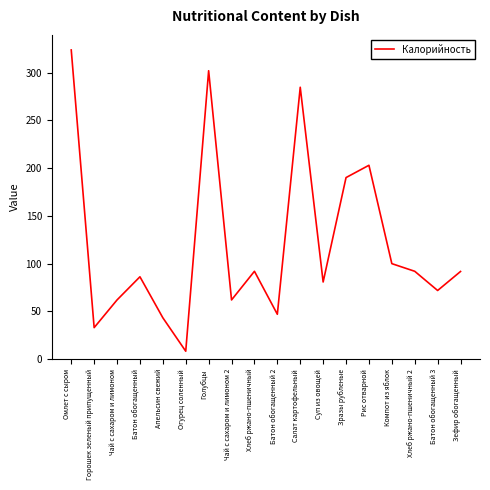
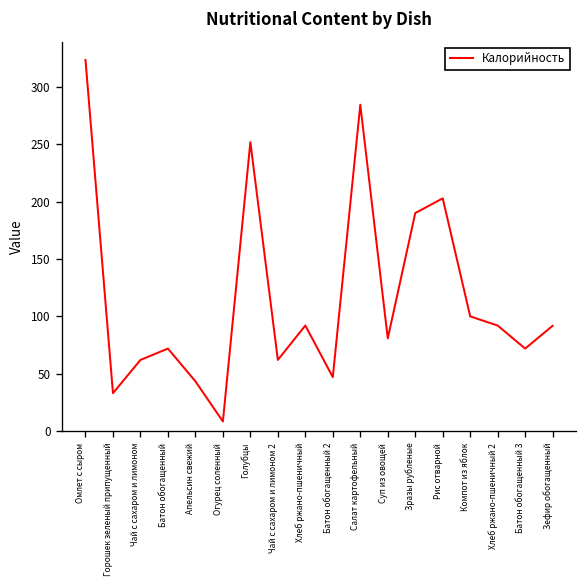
Батон обогащенный: 90 -> 70
Голубцы: 300 -> 250
